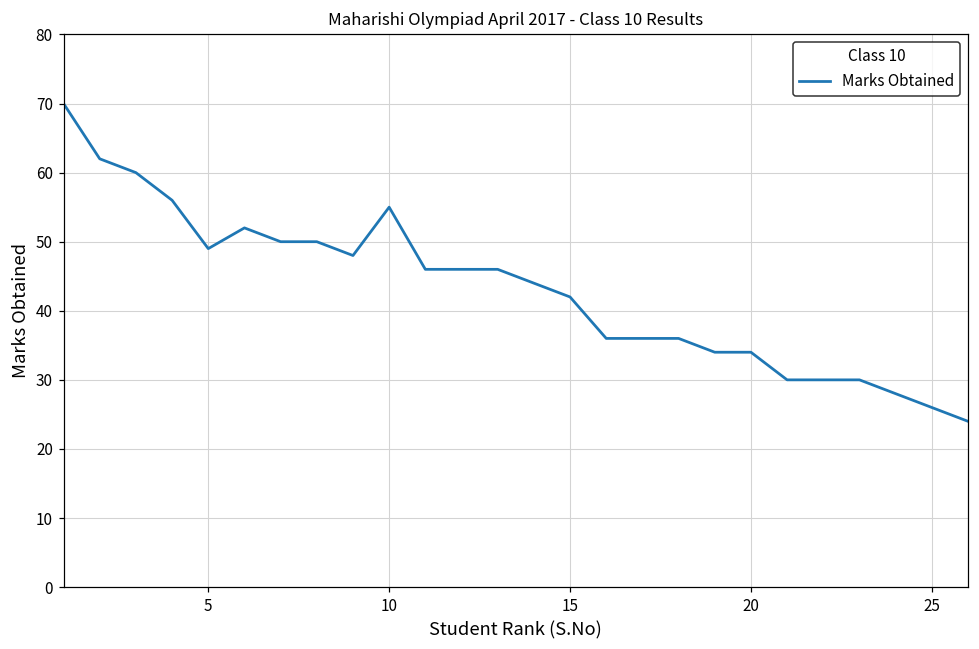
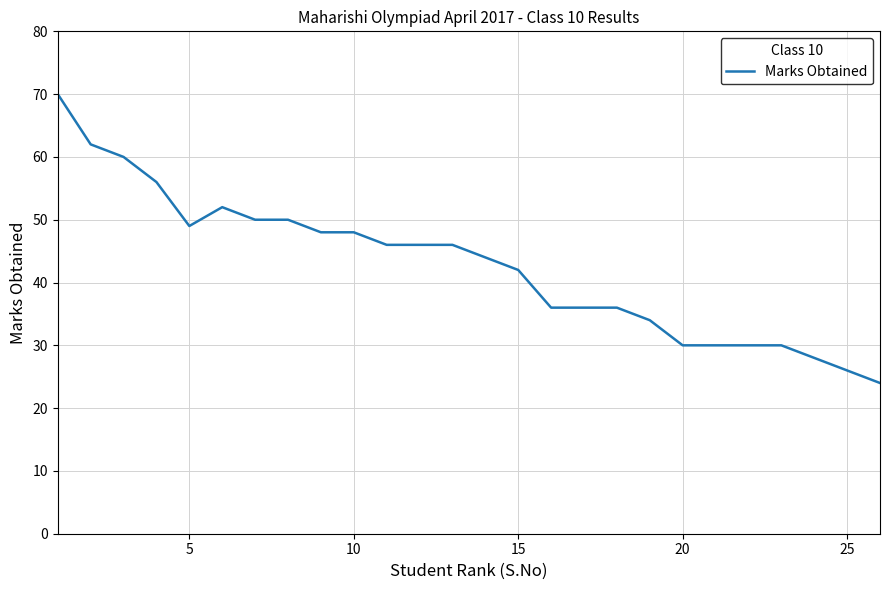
10: 55 -> 48
20: 34 -> 30
